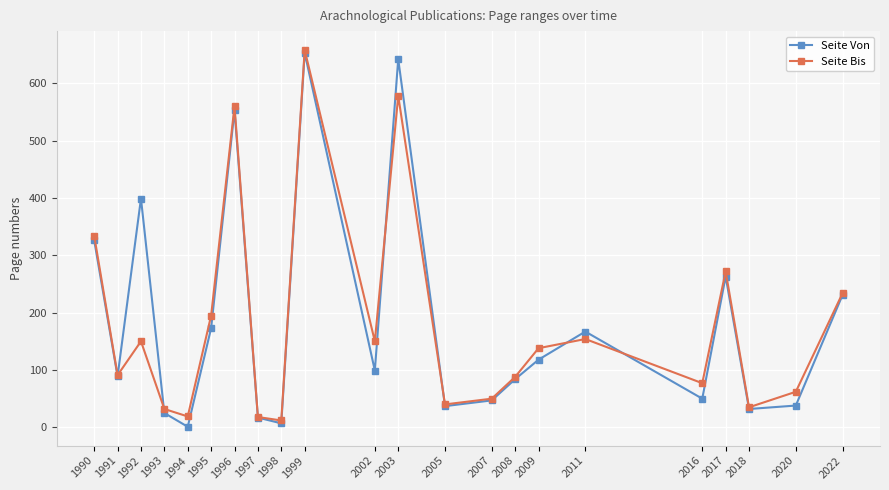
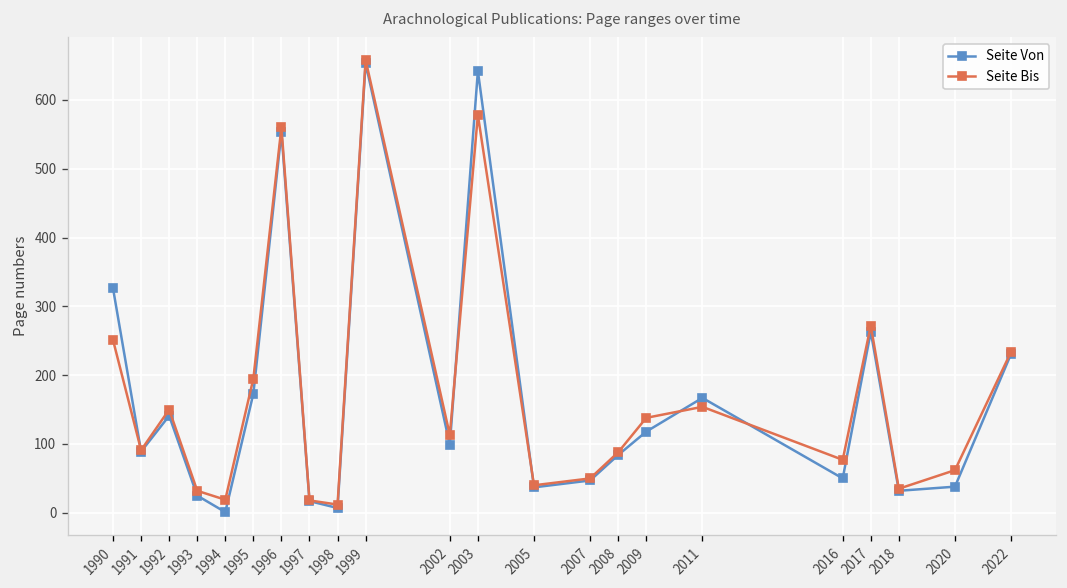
Seite Bis, 1990: 330 -> 250
Seite Von, 1992: 400 -> 140
Seite Bis, 2002: 150 -> 110
